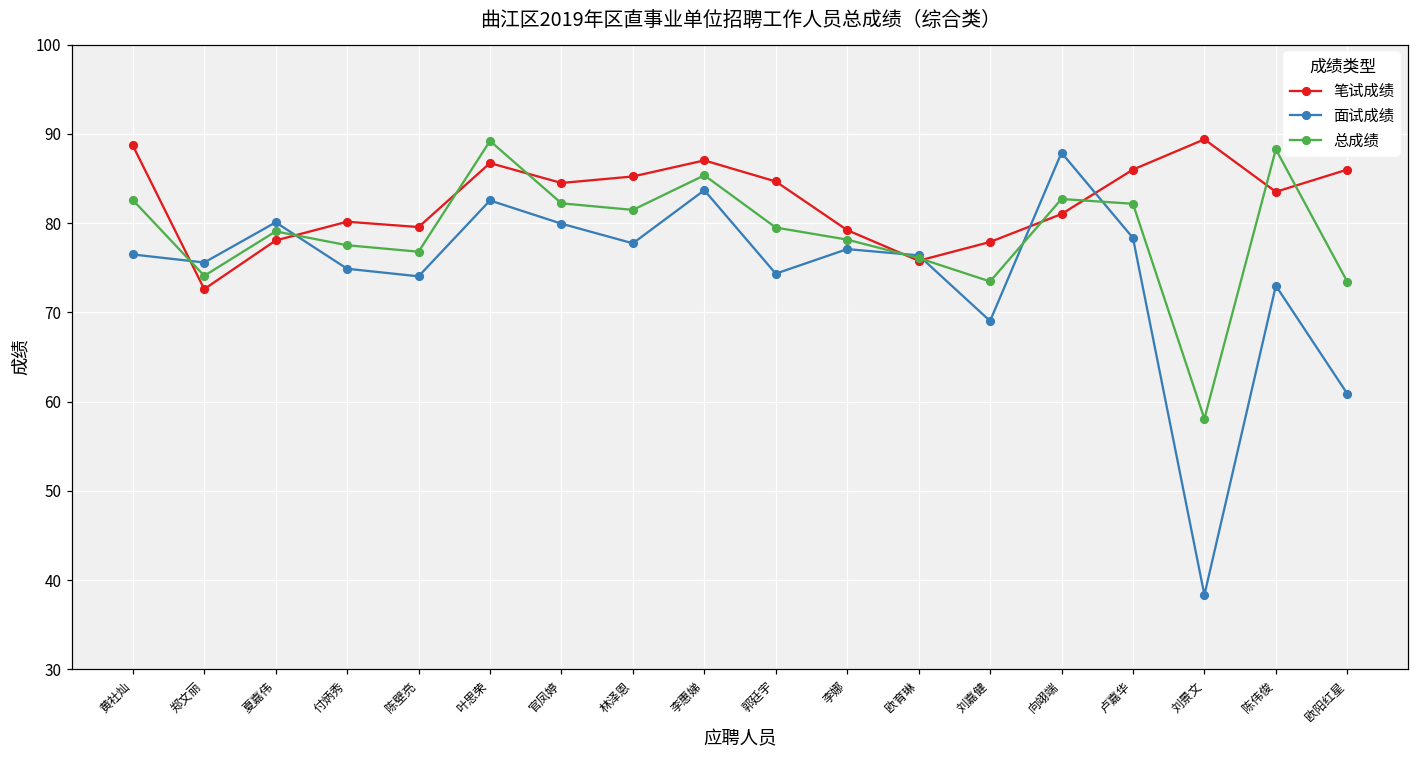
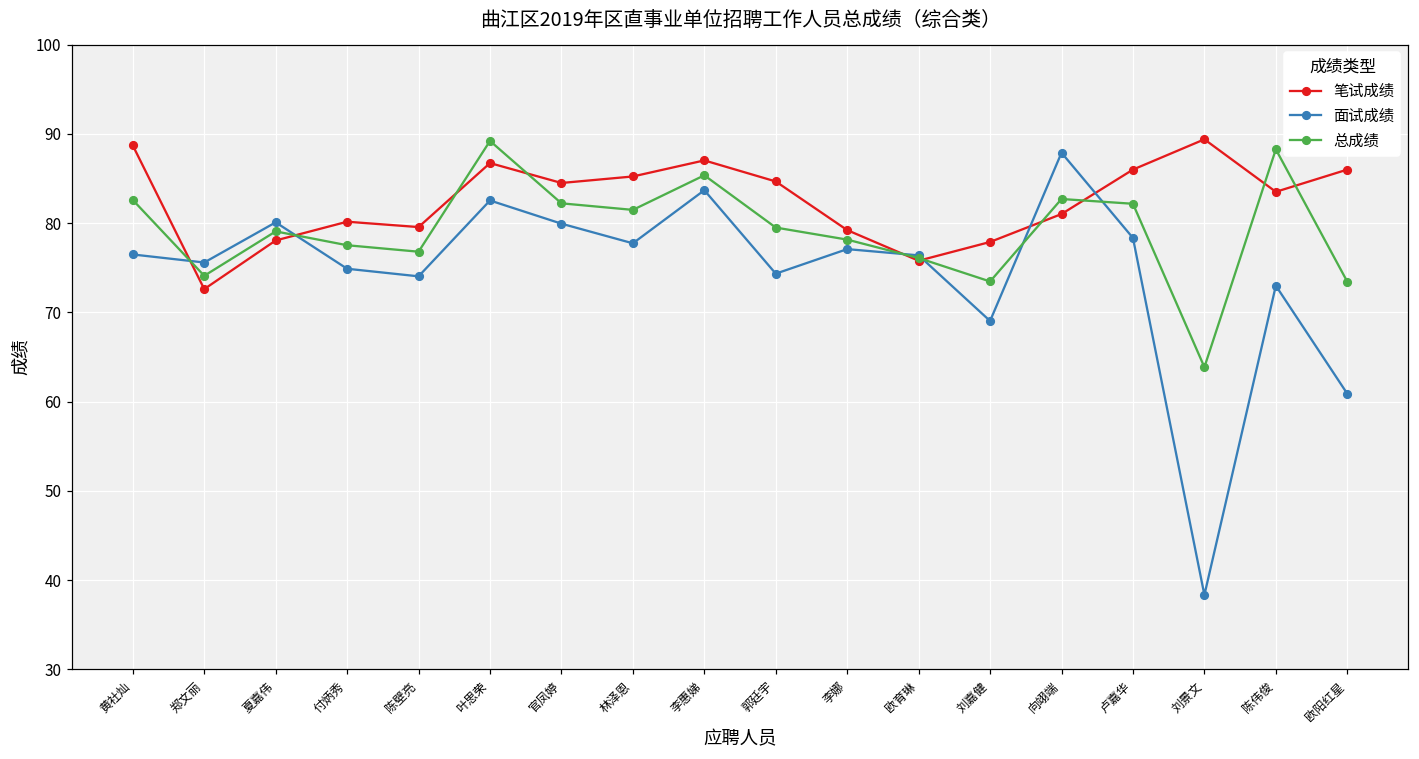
总成绩, 刘景文: 58 -> 64
